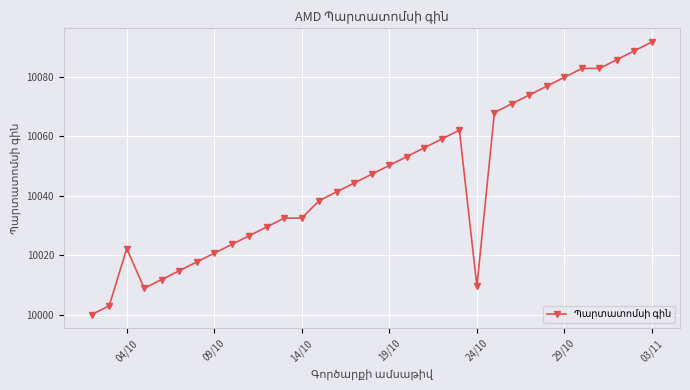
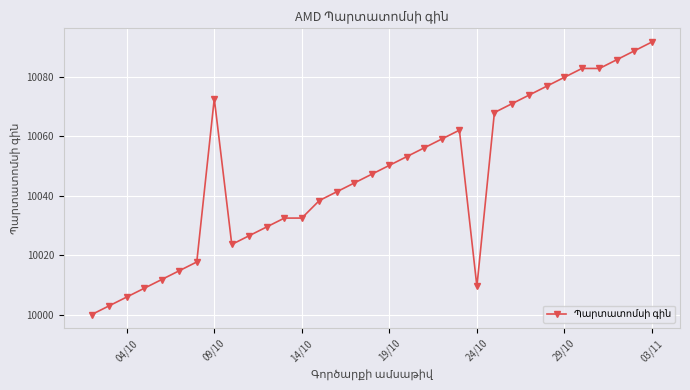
04/10: 10022 -> 10006
09/10: 10021 -> 10073
